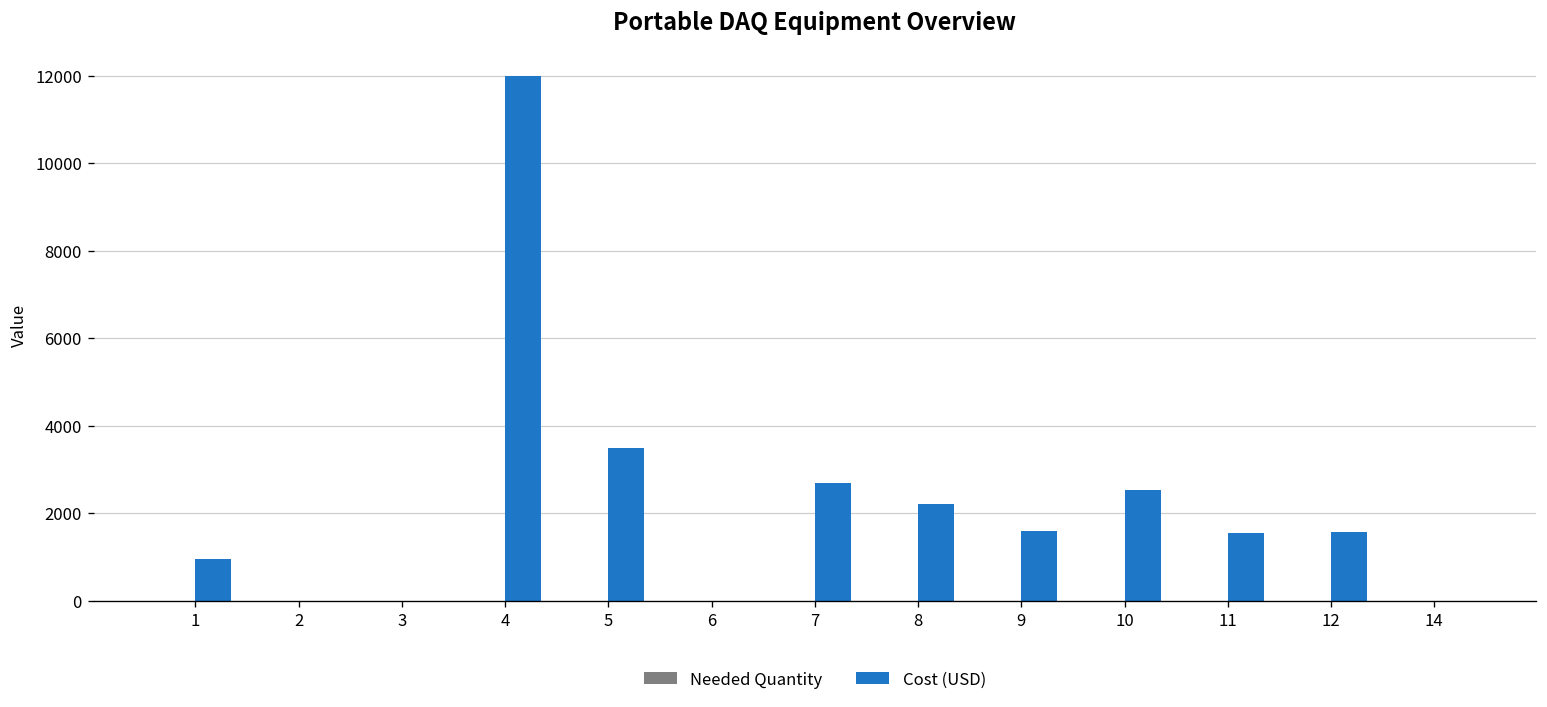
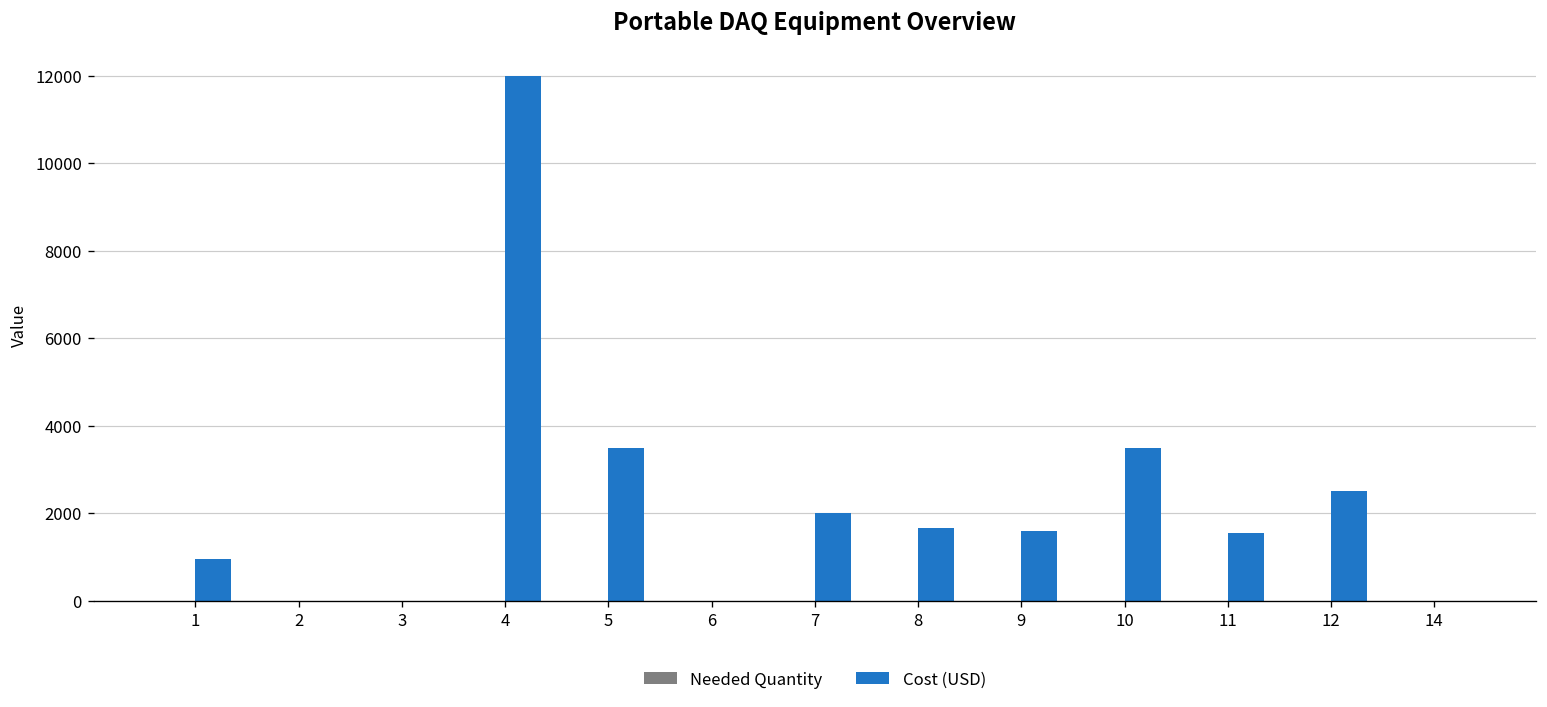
Cost (USD), 7: 2700 -> 2000
Cost (USD), 8: 2200 -> 1700
Cost (USD), 10: 2500 -> 3500
Cost (USD), 12: 1600 -> 2500
